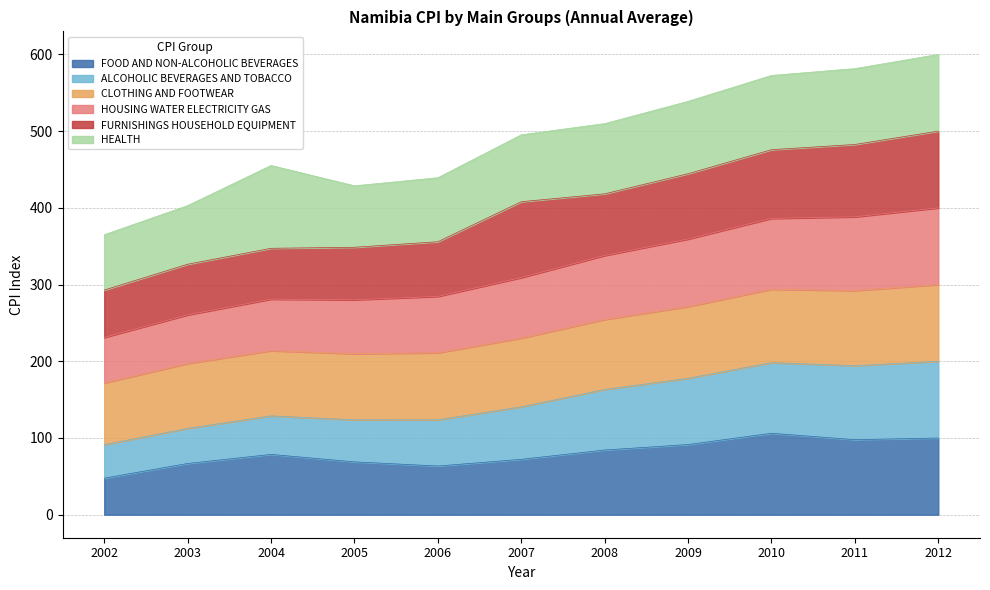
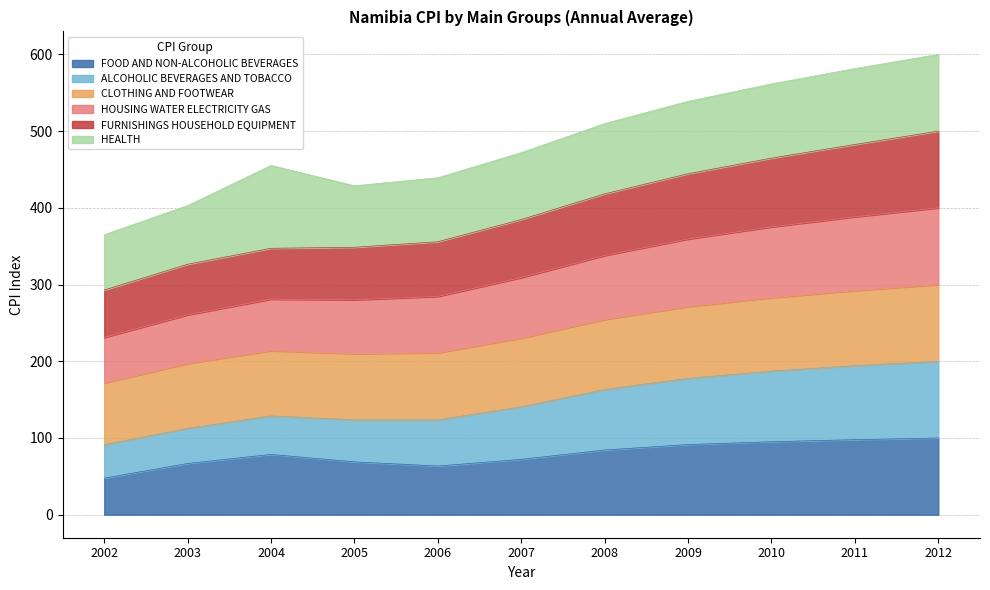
FURNISHINGS HOUSEHOLD EQUIPMENT, 2007: 100 -> 80
FOOD AND NON-ALCOHOLIC BEVERAGES, 2010: 110 -> 100
